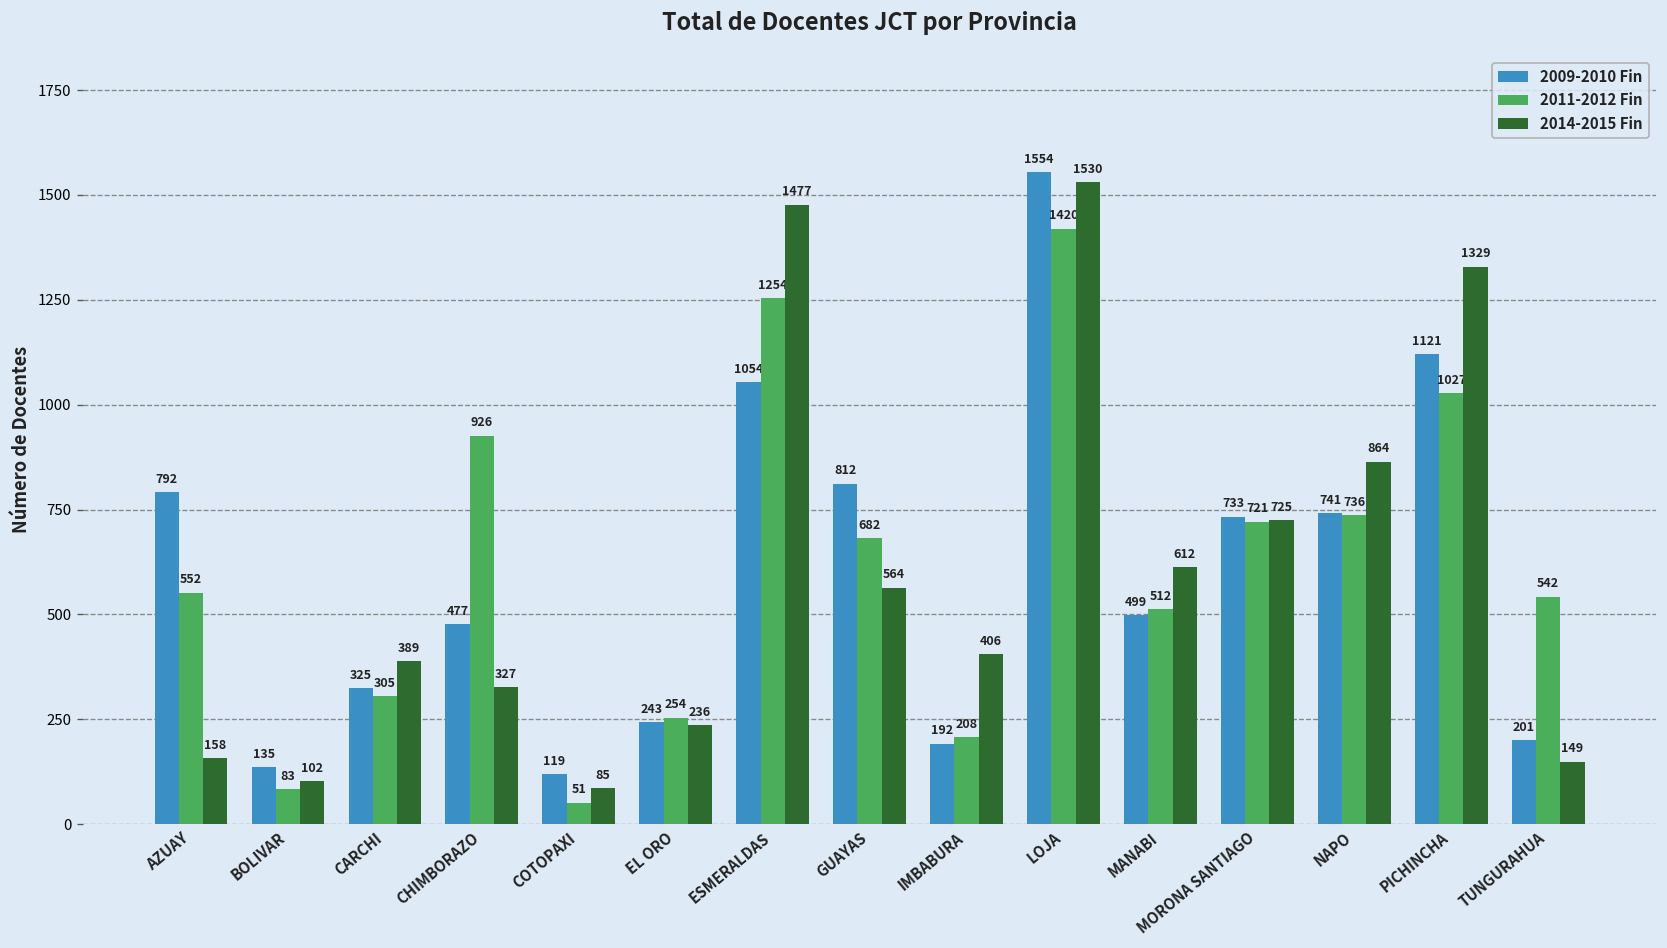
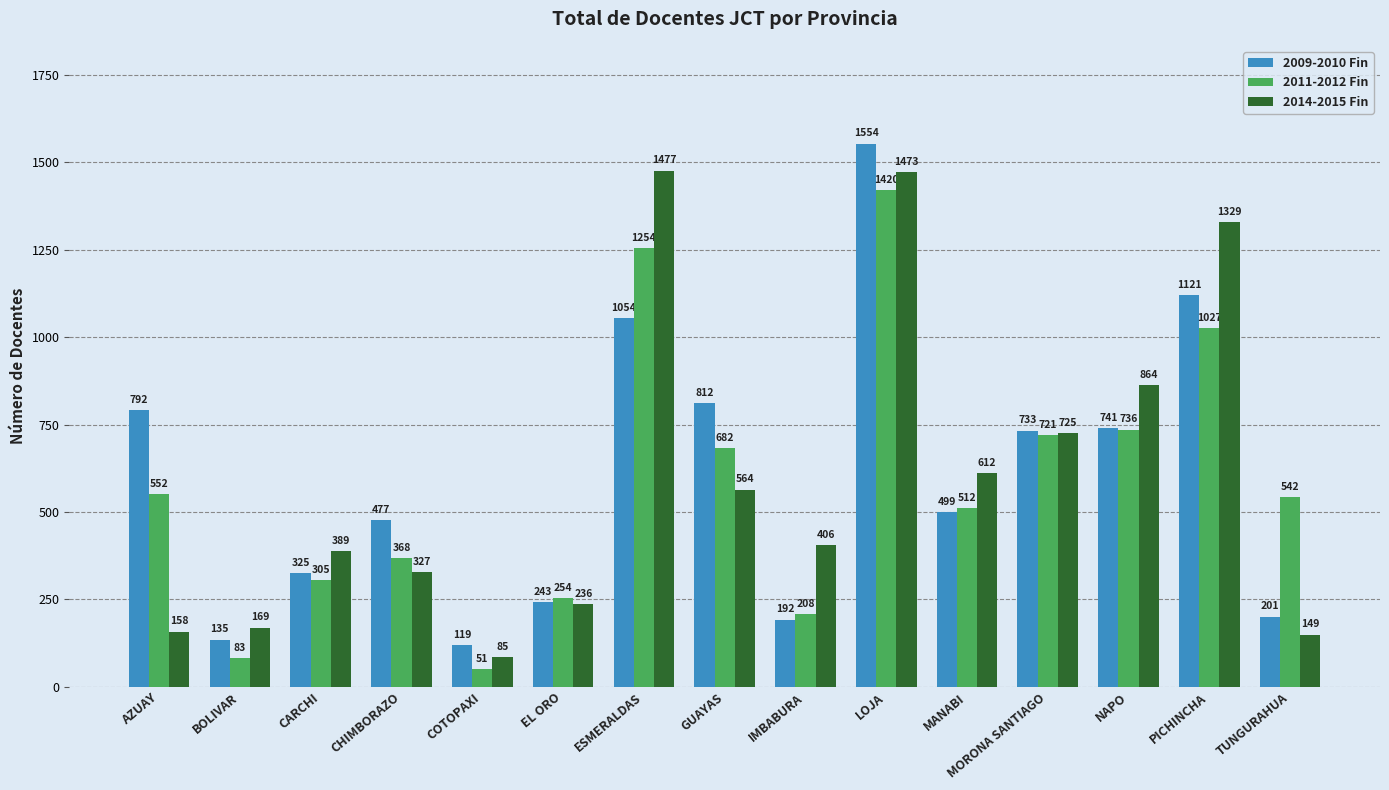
2014-2015 Fin, BOLIVAR: 102 -> 169
2011-2012 Fin, CHIMBORAZO: 926 -> 368
2014-2015 Fin, LOJA: 1530 -> 1473
